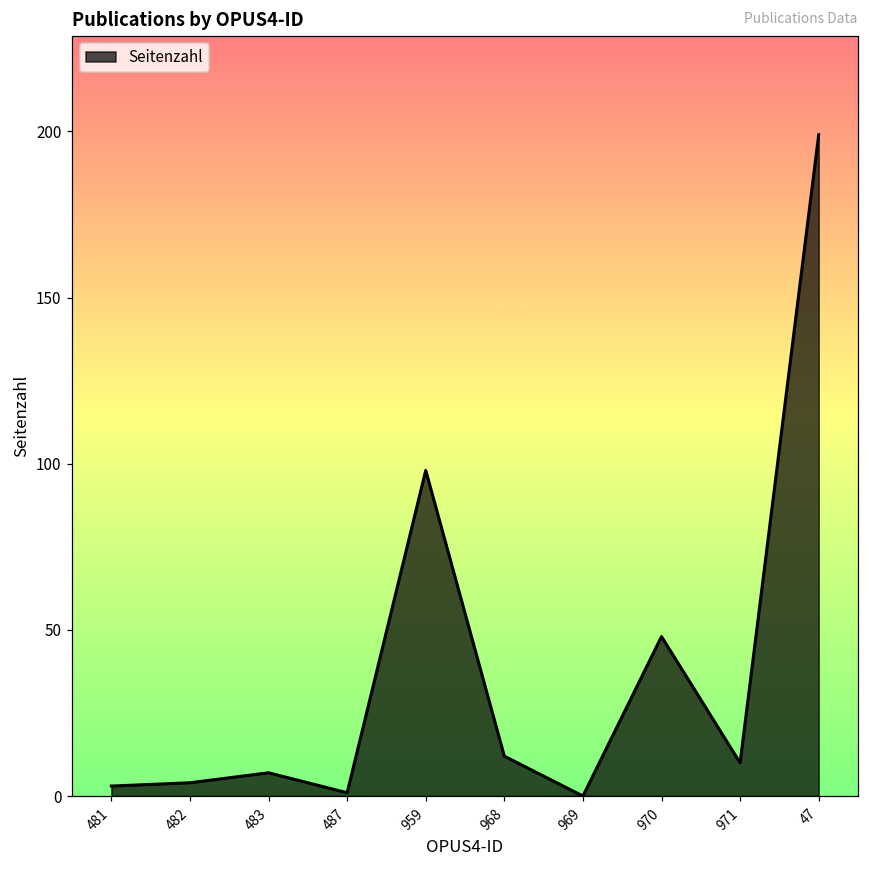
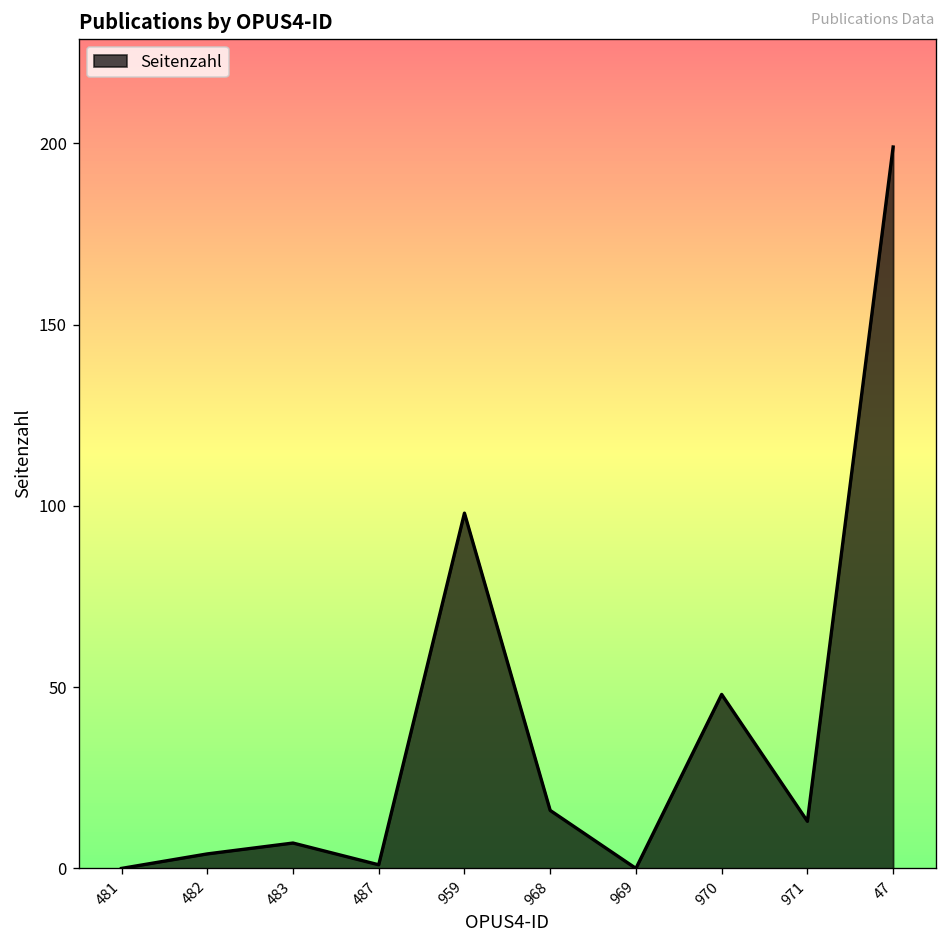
481: 3 -> 0
968: 12 -> 16
971: 10 -> 13
